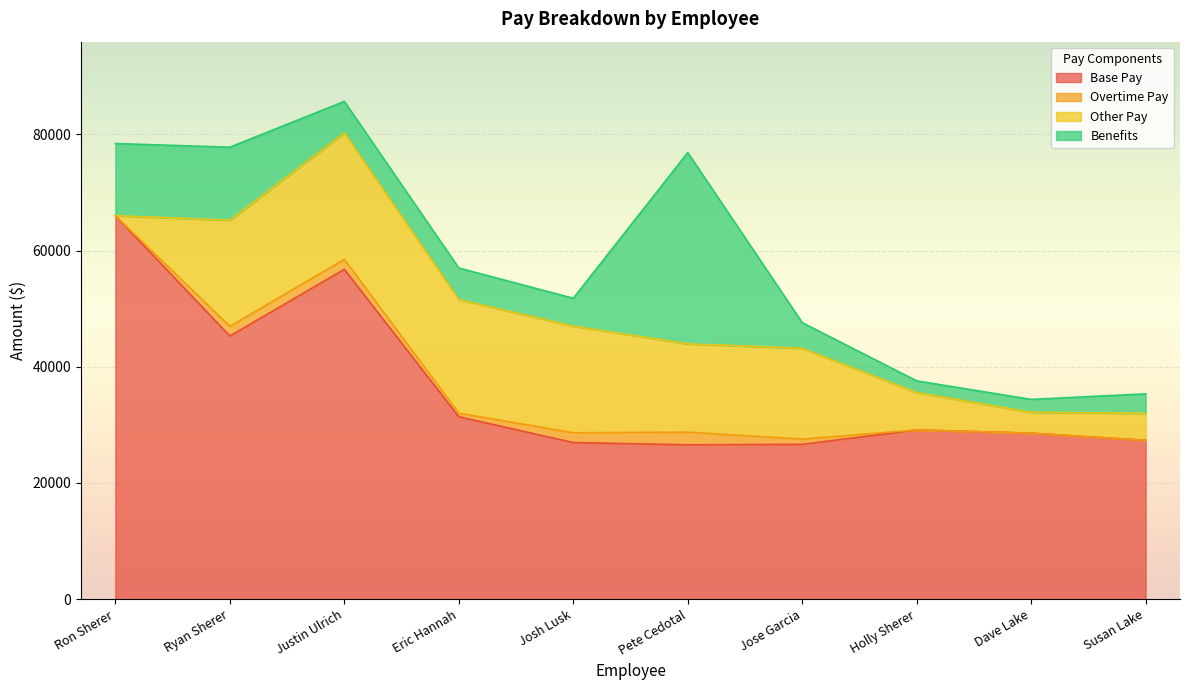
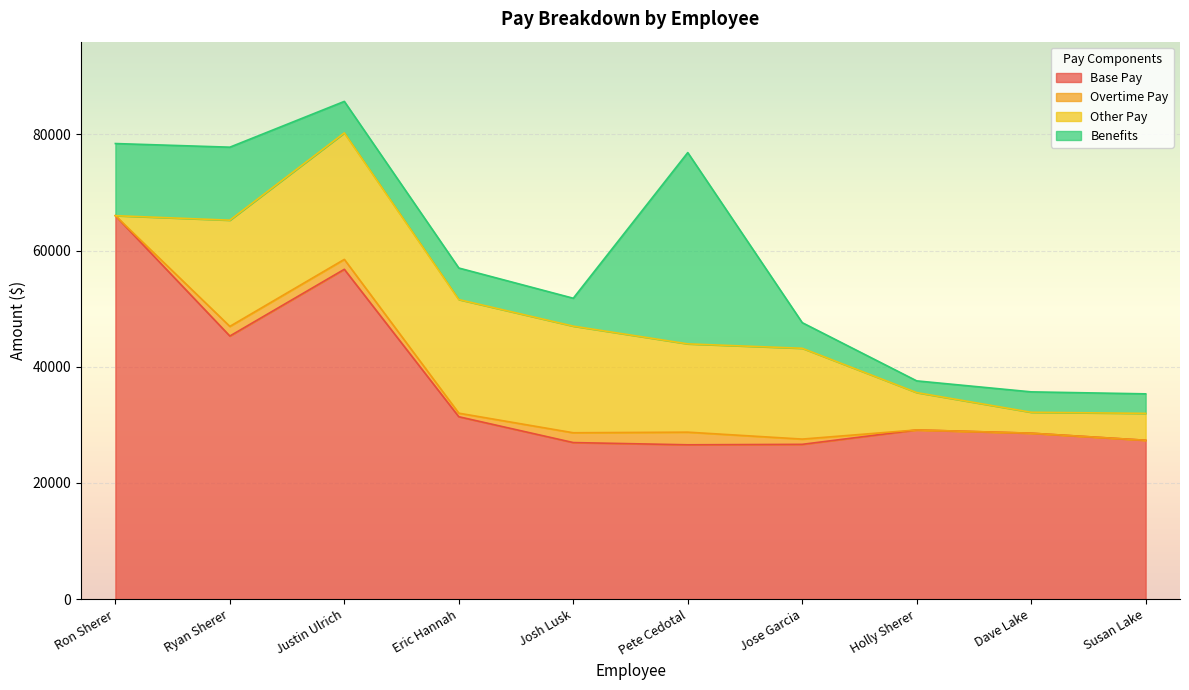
Benefits, Dave Lake: 2000 -> 4000
